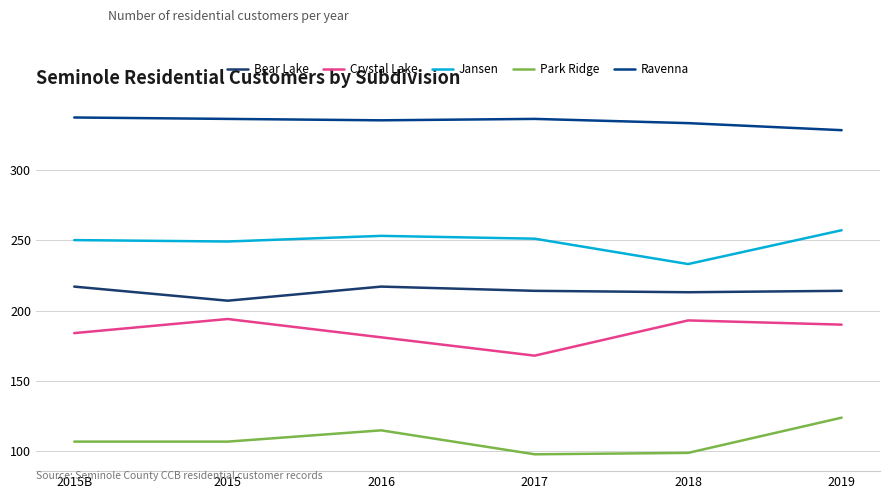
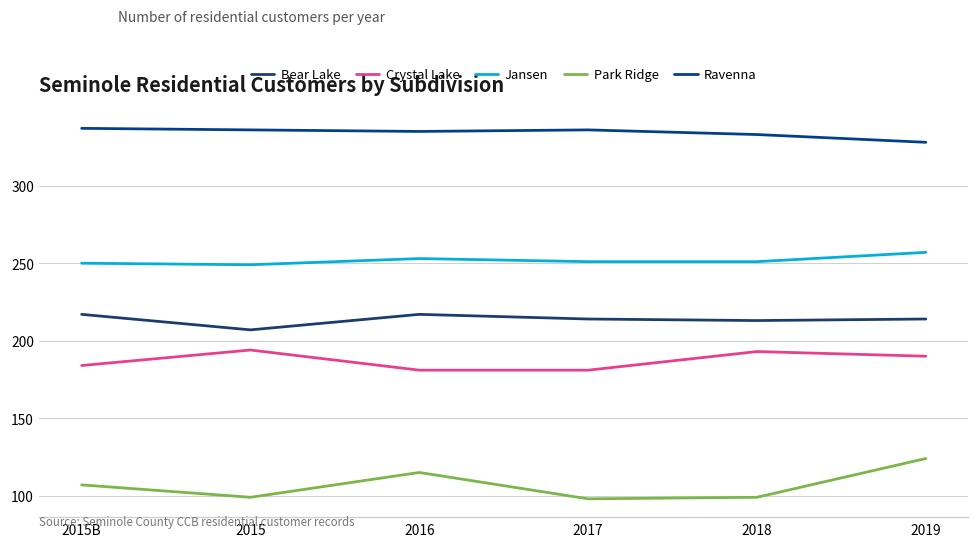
Park Ridge, 2015: 107 -> 99
Crystal Lake, 2017: 168 -> 181
Jansen, 2018: 233 -> 251
